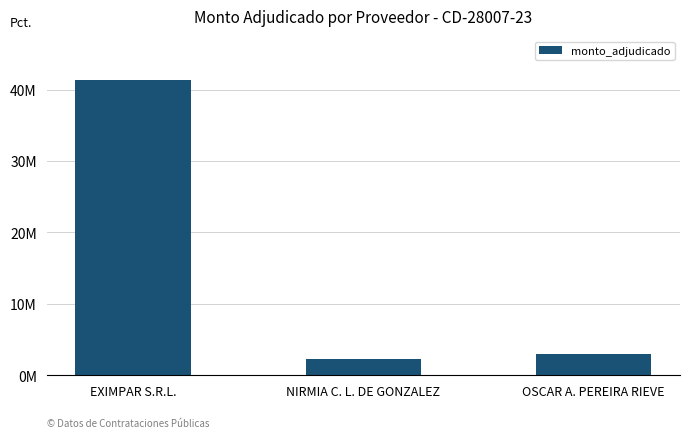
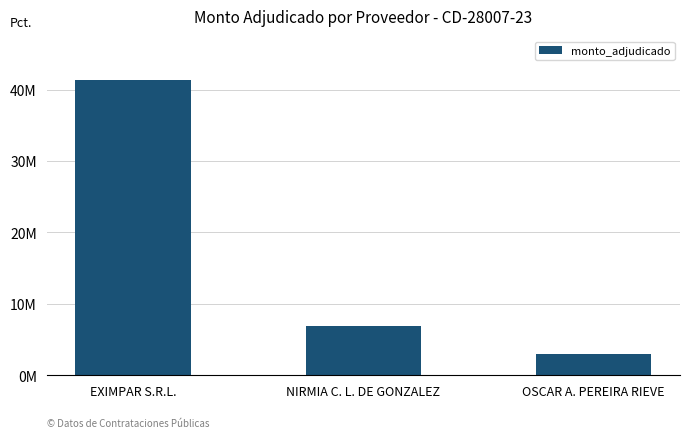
NIRMIA C. L. DE GONZALEZ: 2000000 -> 7000000
